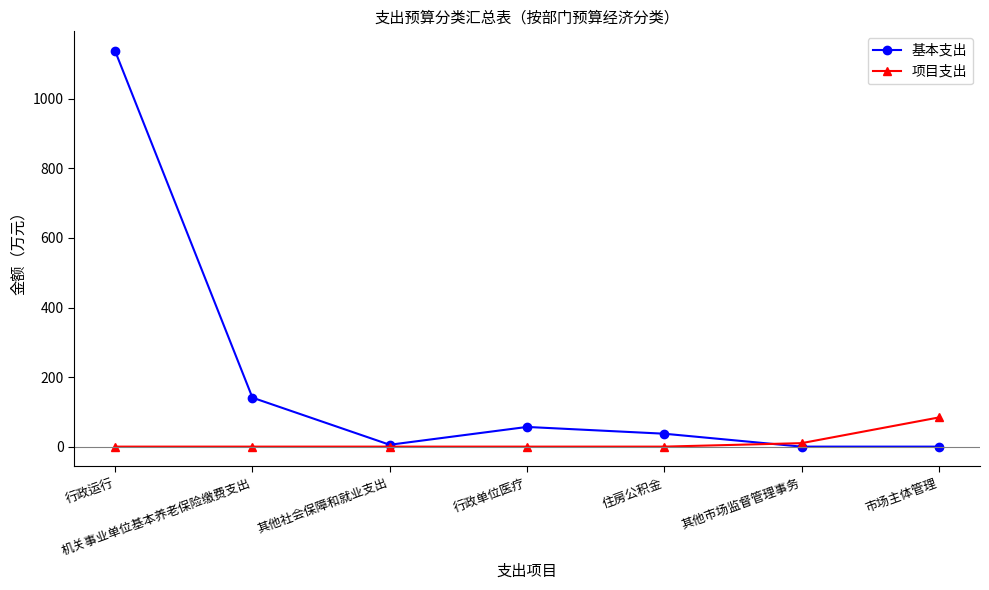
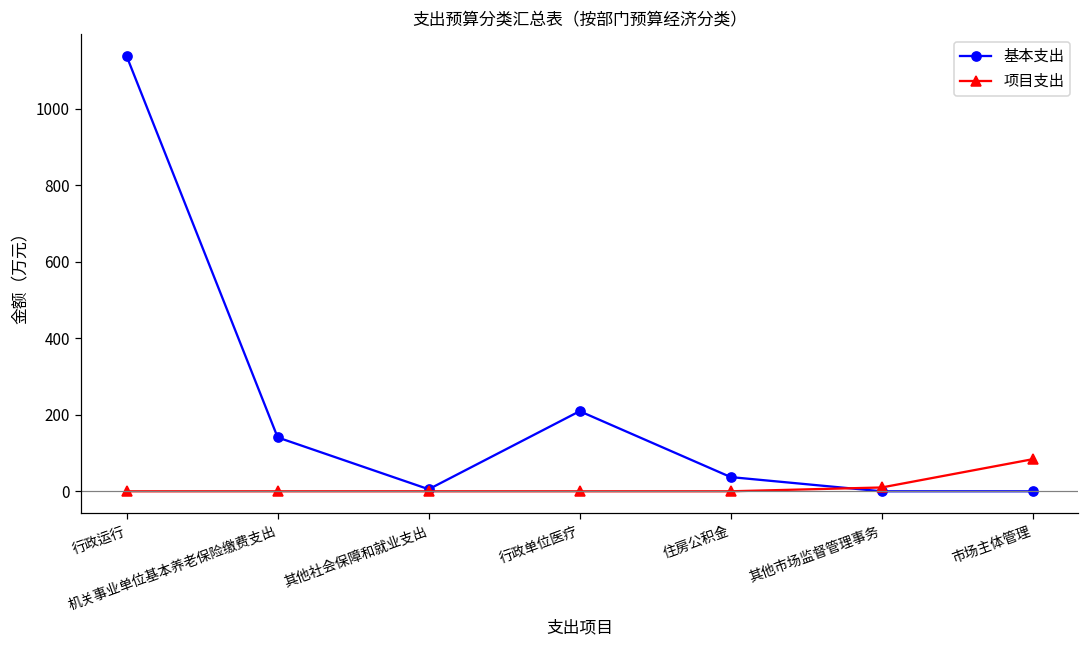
基本支出, 行政单位医疗: 60 -> 210
